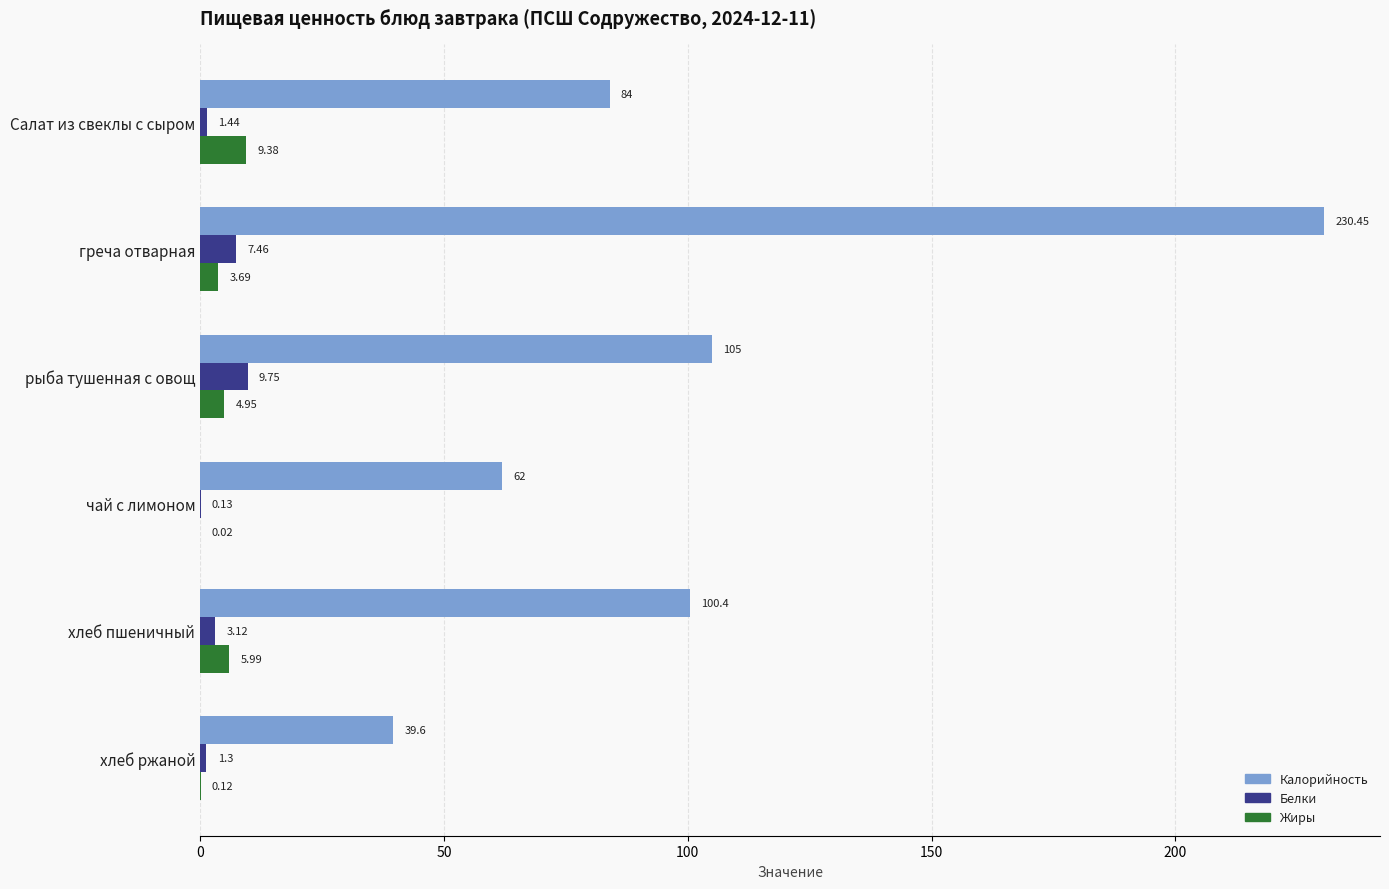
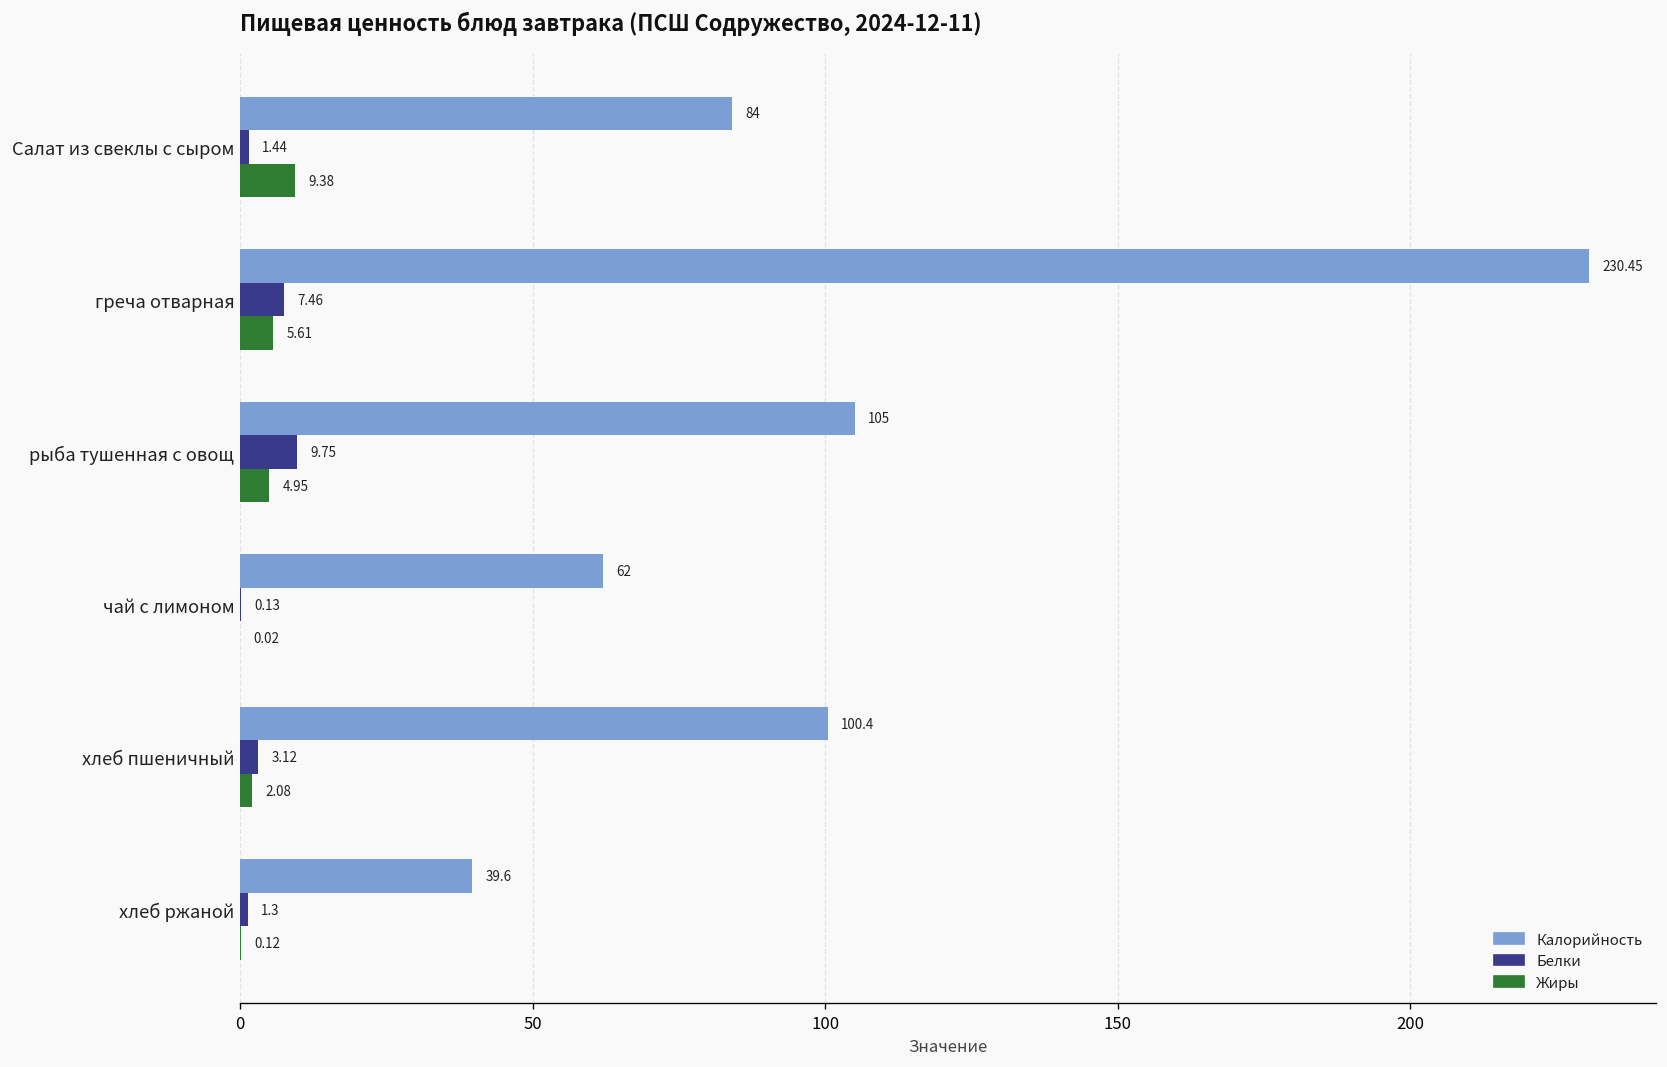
Жиры, греча отварная: 3.69 -> 5.61
Жиры, хлеб пшеничный: 5.99 -> 2.08
